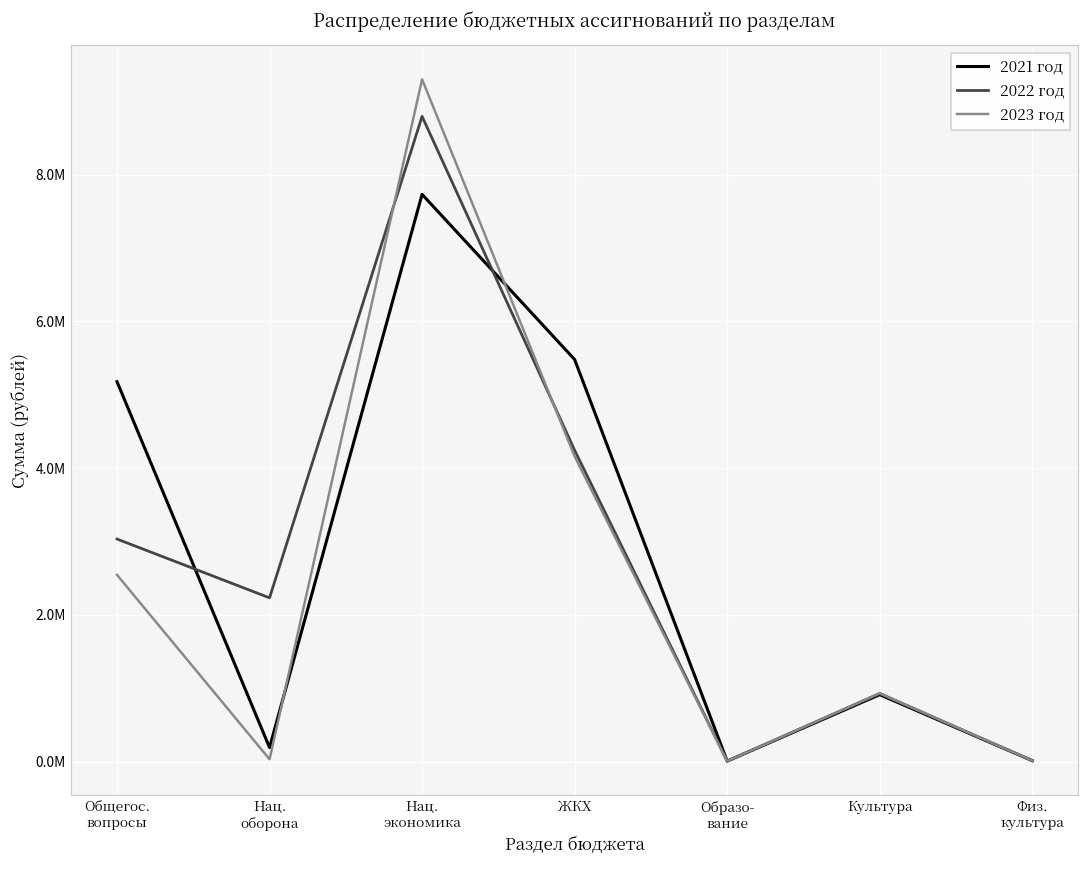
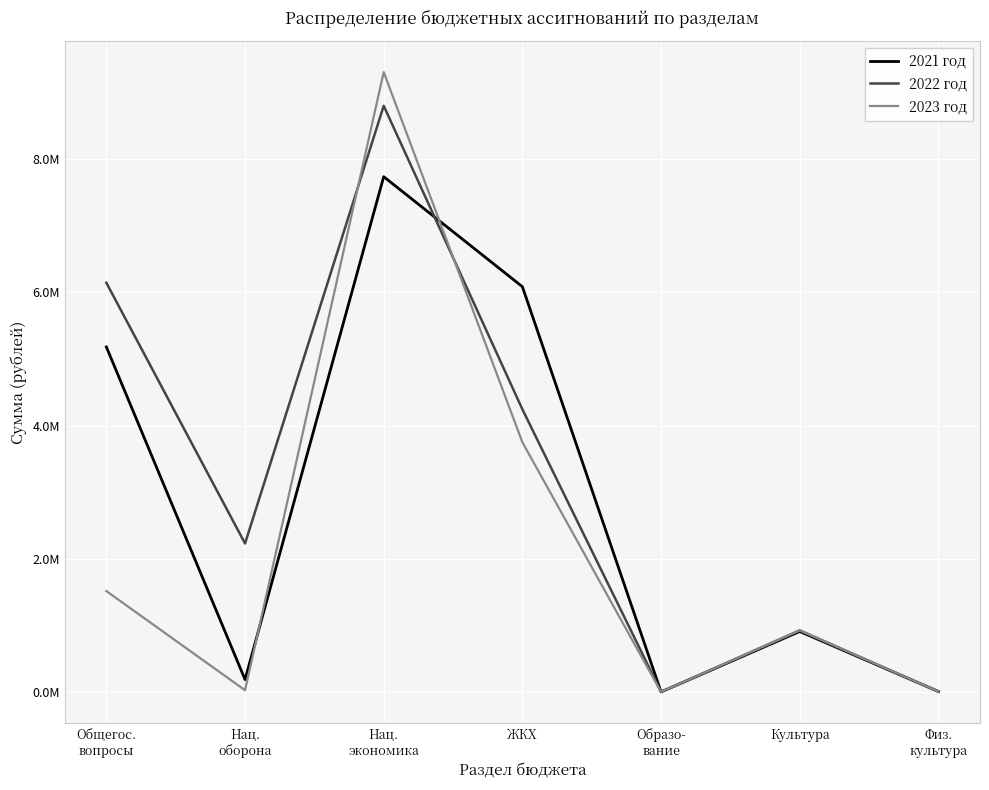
2022 год, Общегос. вопросы: 3000000 -> 6100000
2023 год, Общегос. вопросы: 2500000 -> 1500000
2021 год, ЖКХ: 5500000 -> 6100000
2023 год, ЖКХ: 4200000 -> 3700000
